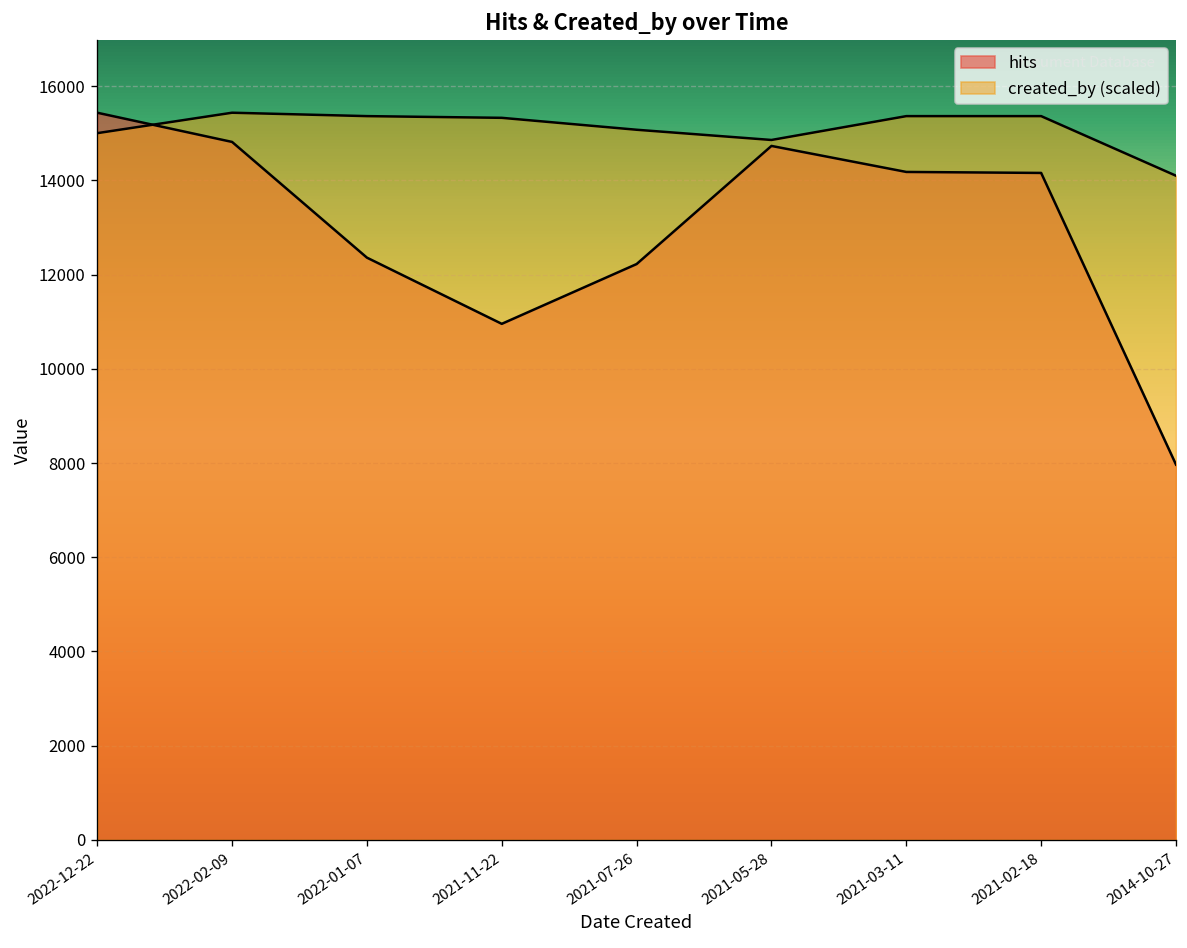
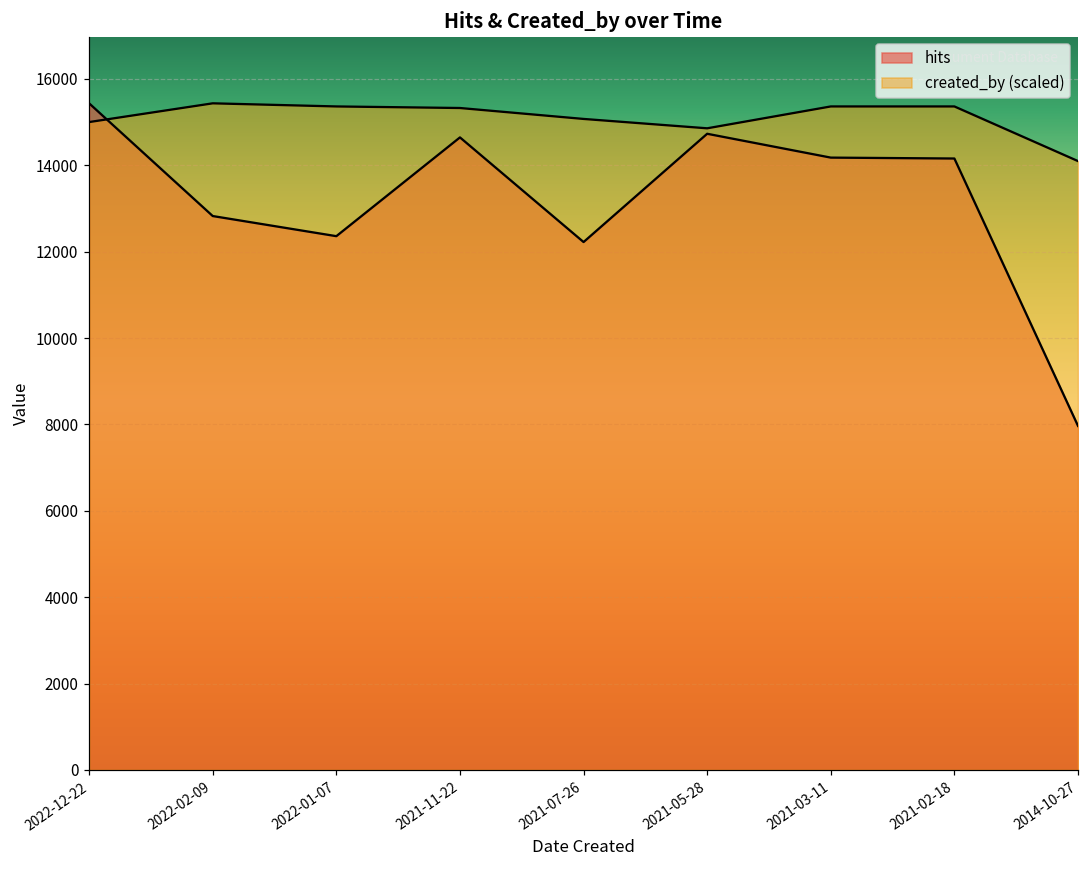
hits, 2022-02-09: 14800 -> 12800
hits, 2021-11-22: 11000 -> 14600
